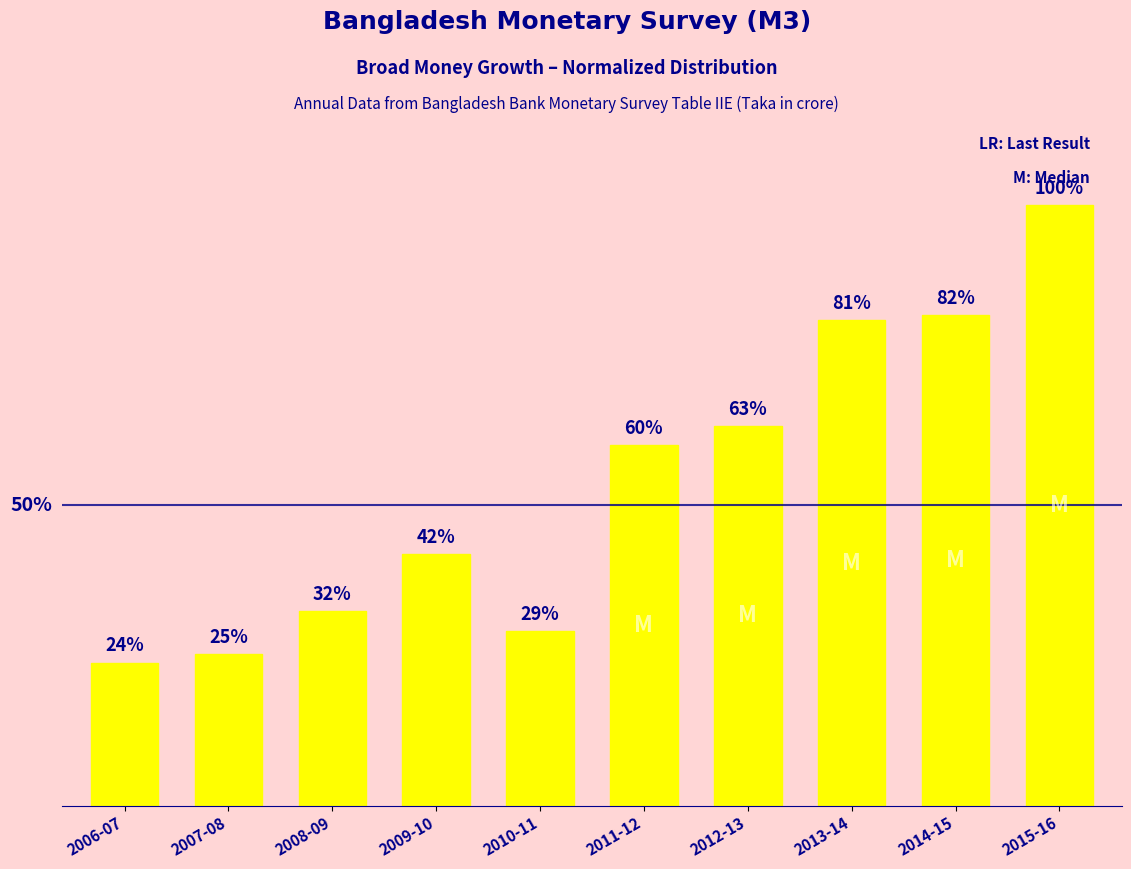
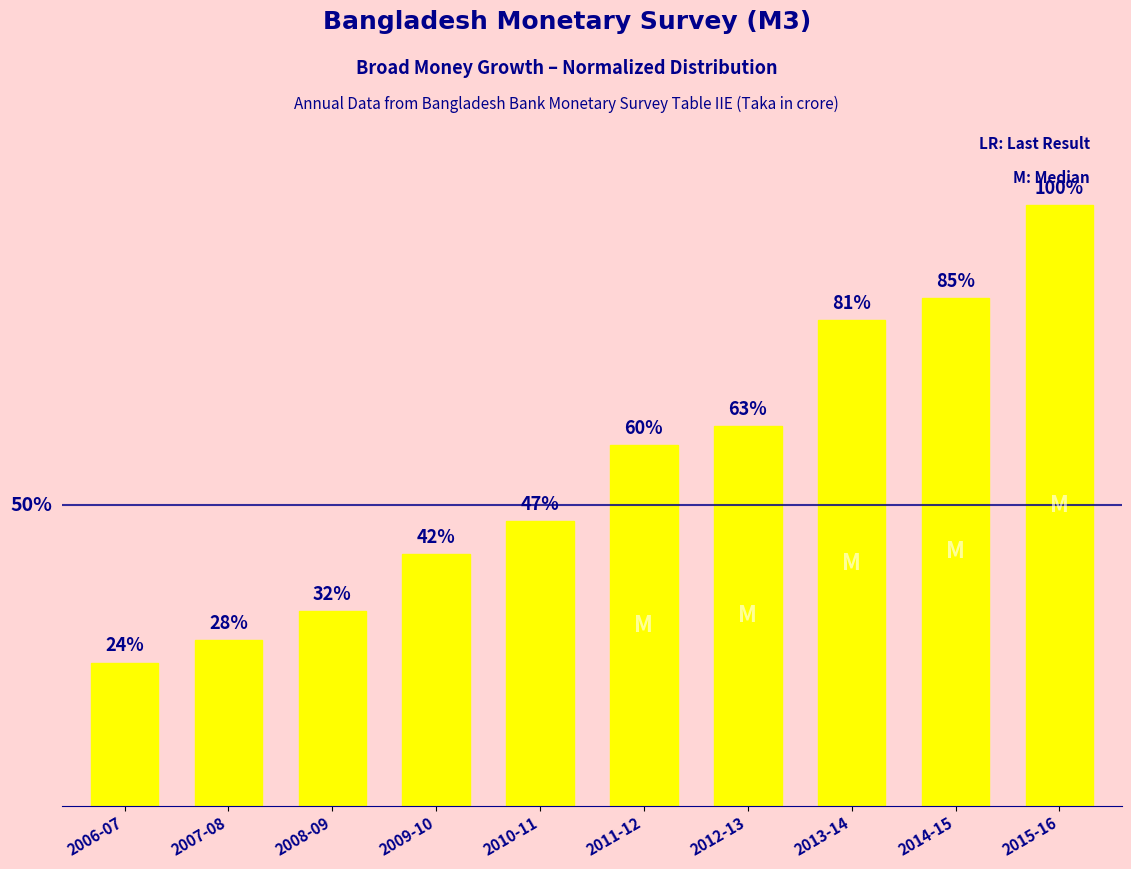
2007-08: 25% -> 28%
2010-11: 29% -> 47%
2014-15: 82% -> 85%
